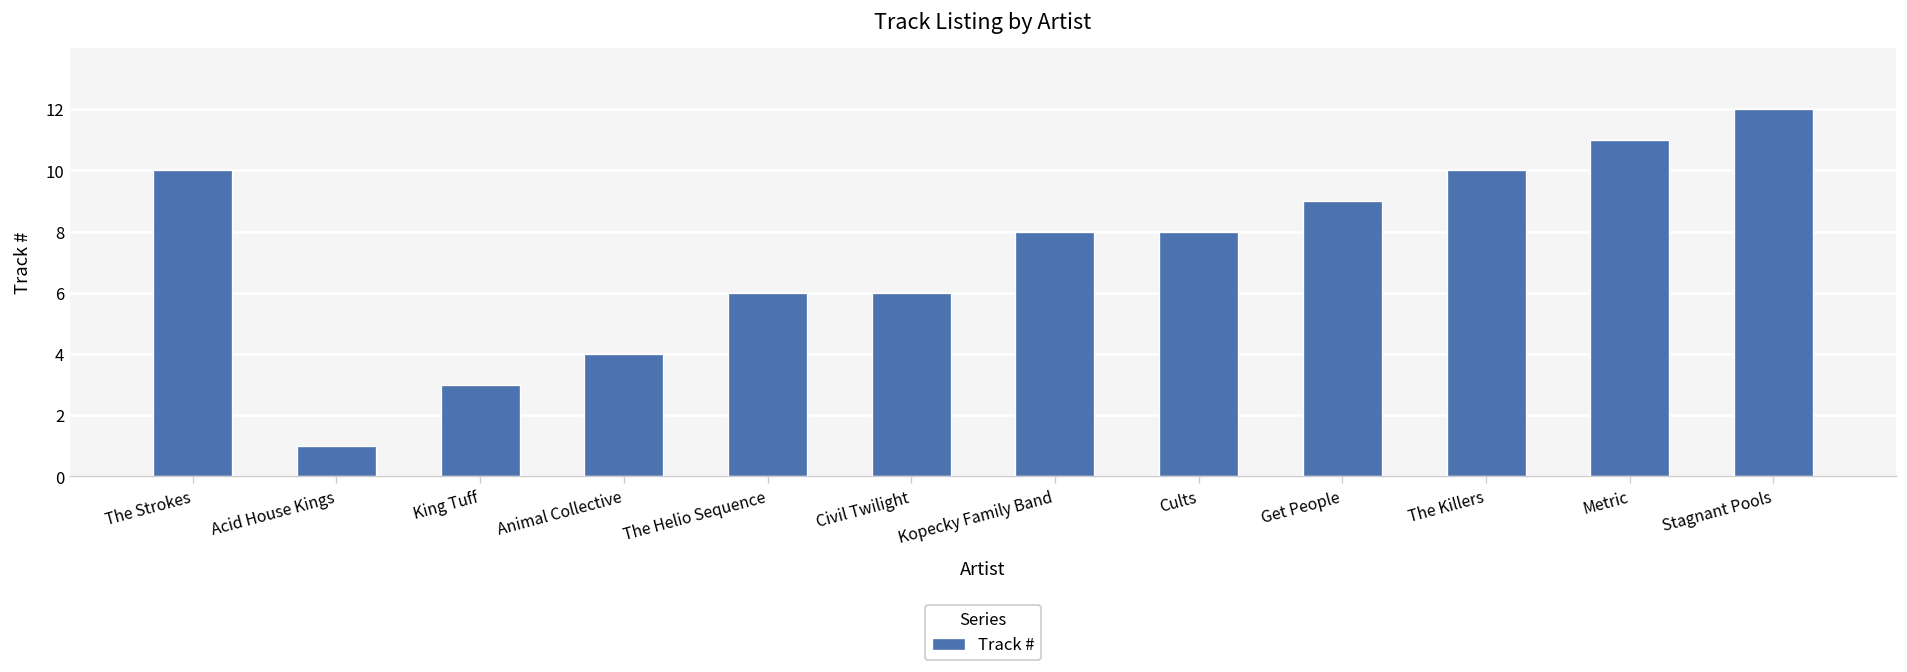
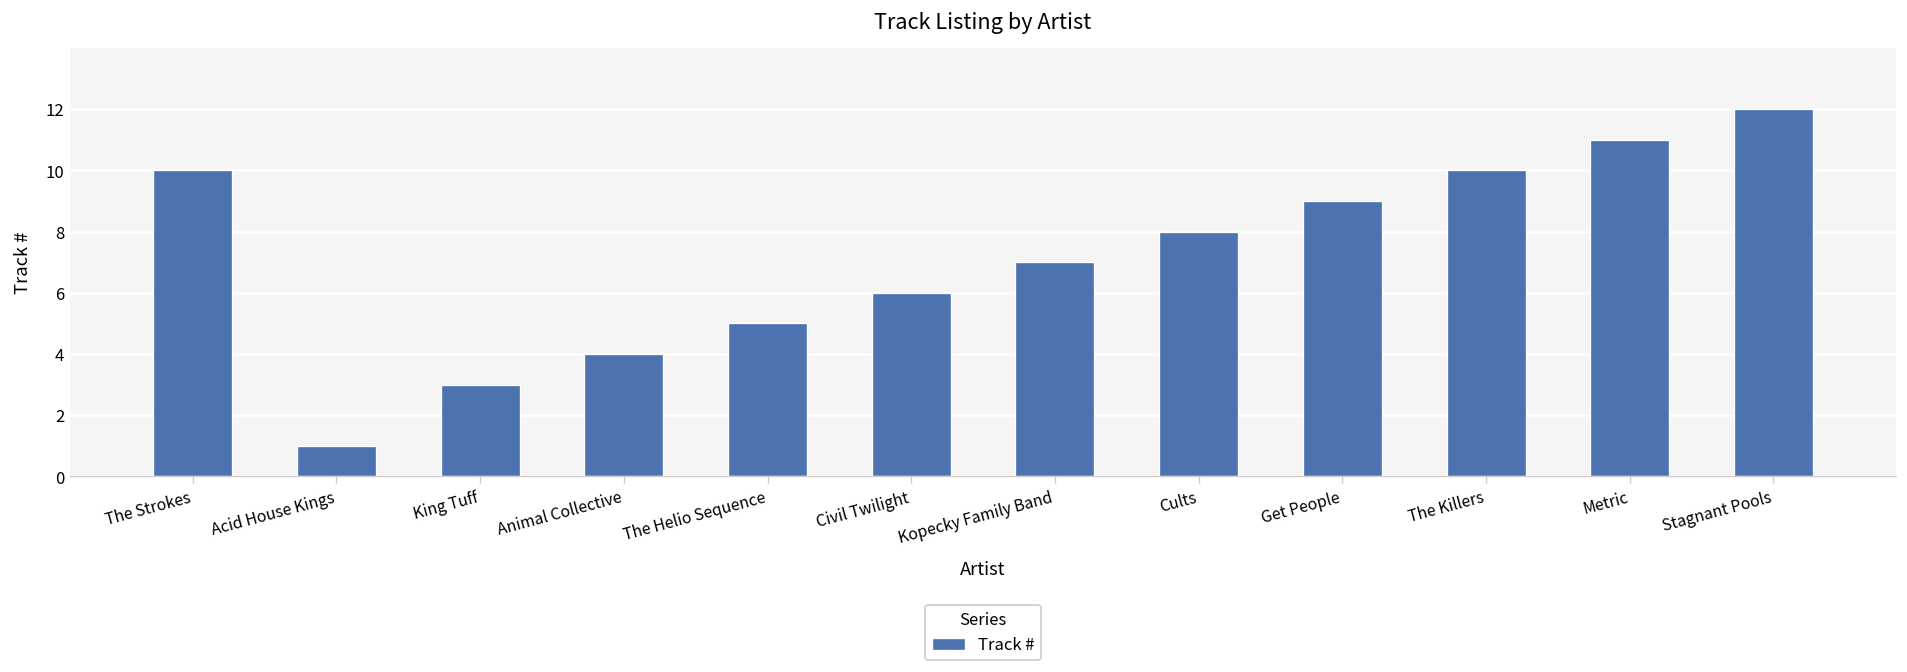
The Helio Sequence: 6 -> 5
Kopecky Family Band: 8 -> 7
